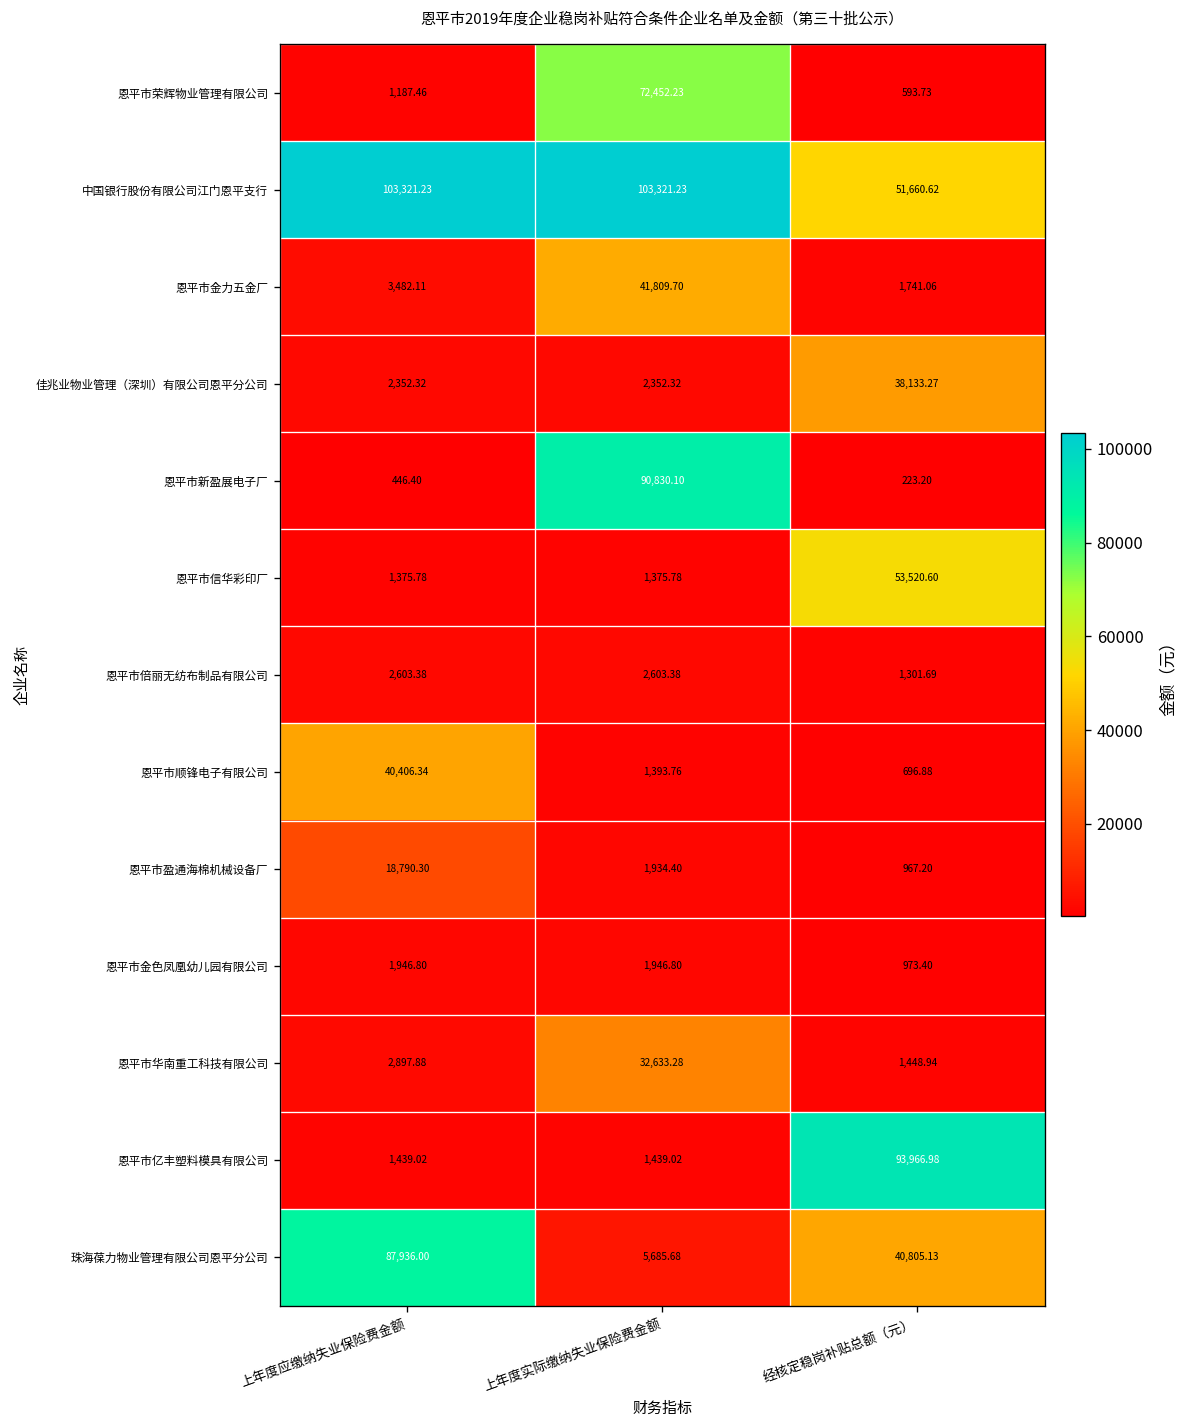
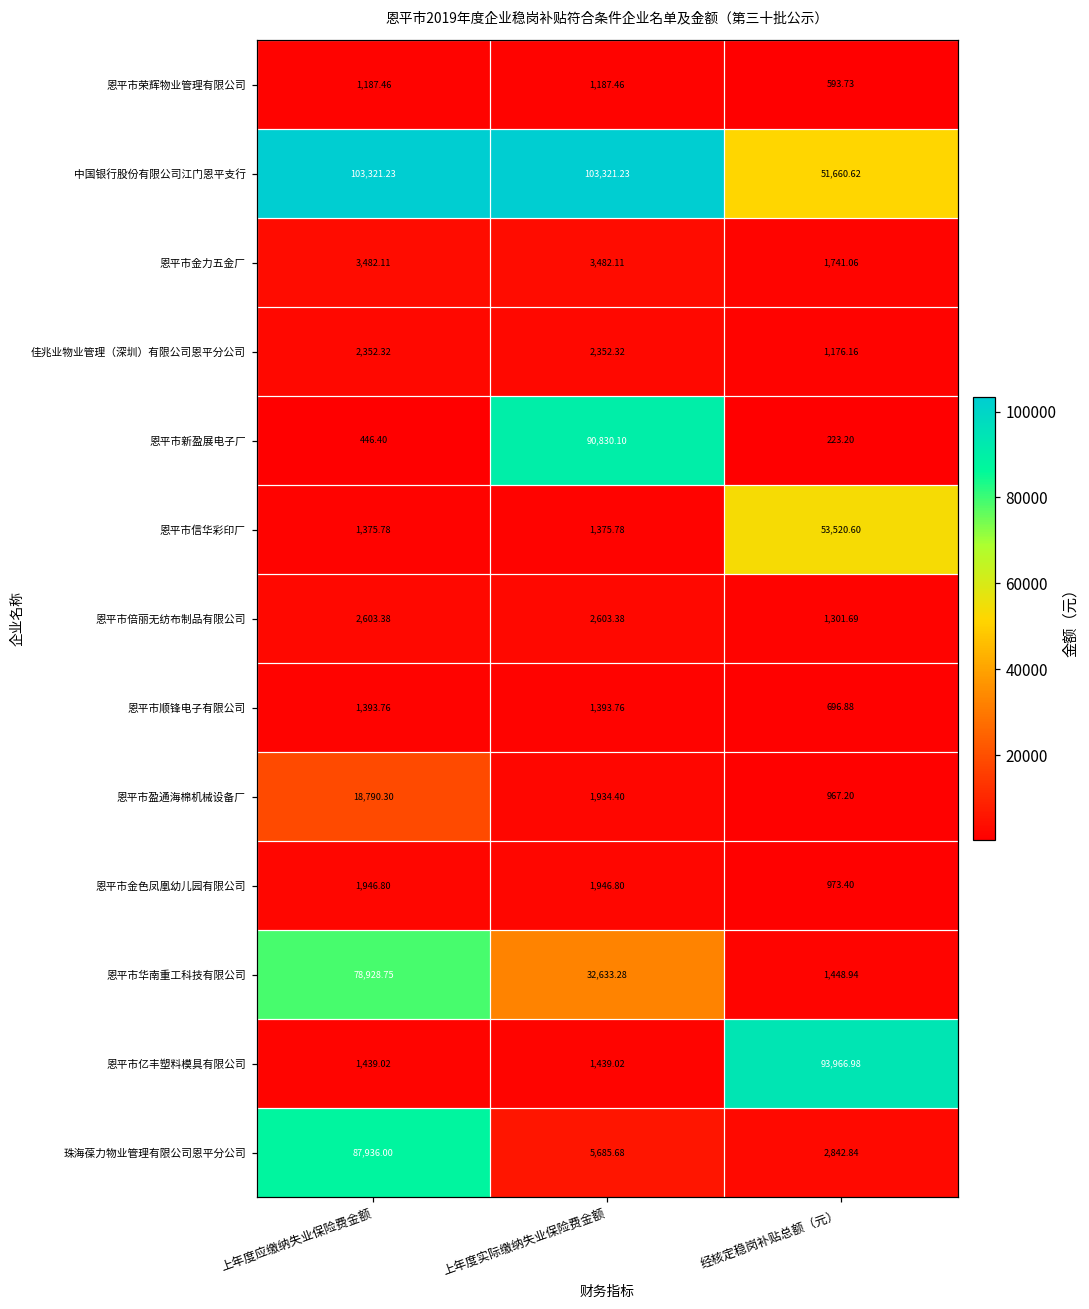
恩平市荣辉物业管理有限公司, 上年度实际缴纳失业保险费金额: 72,452.23 -> 1,187.46
恩平市金力五金厂, 上年度实际缴纳失业保险费金额: 41,809.70 -> 3,482.11
佳兆业物业管理（深圳）有限公司恩平分公司, 经核定稳岗补贴总额（元）: 38,133.27 -> 1,176.16
恩平市顺锋电子有限公司, 上年度应缴纳失业保险费金额: 40,406.34 -> 1,393.76
恩平市华南重工科技有限公司, 上年度应缴纳失业保险费金额: 2,897.88 -> 78,928.75
珠海葆力物业管理有限公司恩平分公司, 经核定稳岗补贴总额（元）: 40,805.13 -> 2,842.84
